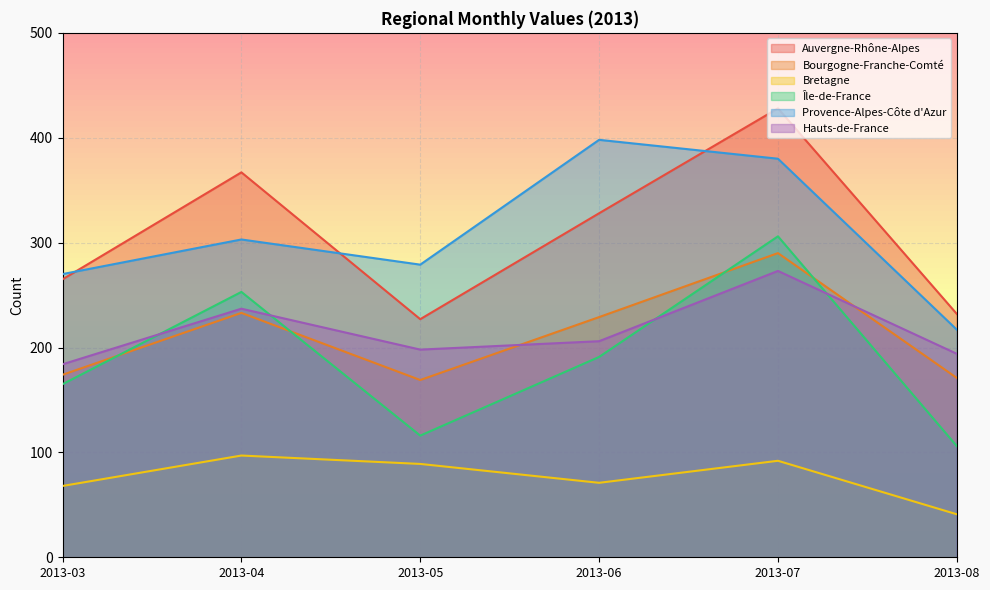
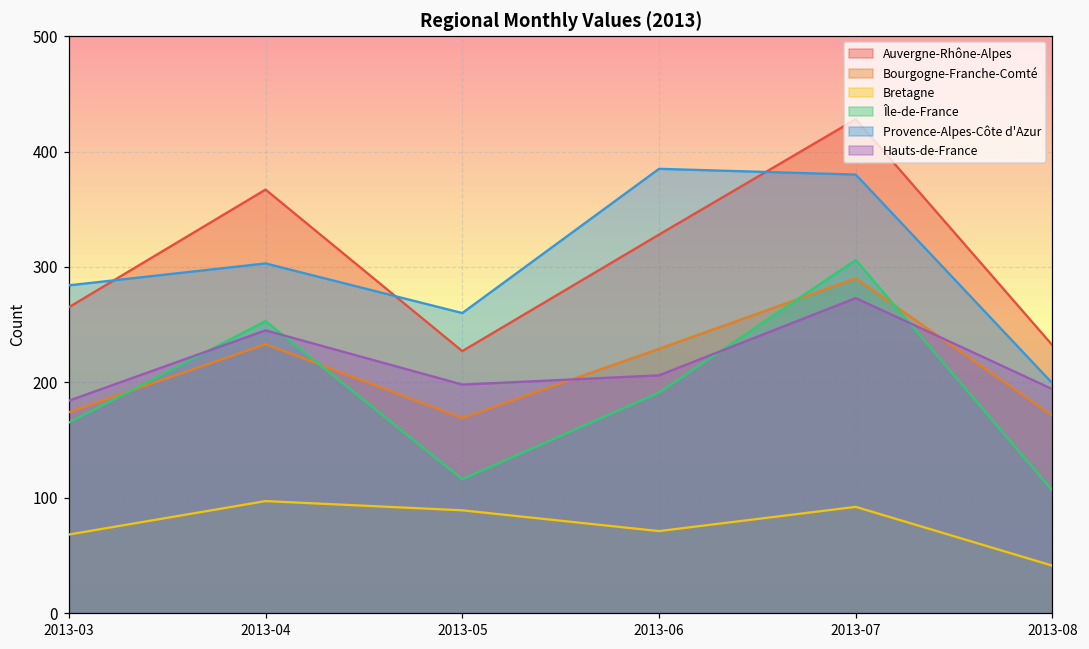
Provence-Alpes-Côte d'Azur, 2013-03: 270 -> 284
Hauts-de-France, 2013-04: 237 -> 245
Provence-Alpes-Côte d'Azur, 2013-05: 279 -> 260
Provence-Alpes-Côte d'Azur, 2013-06: 398 -> 385
Provence-Alpes-Côte d'Azur, 2013-08: 217 -> 199
